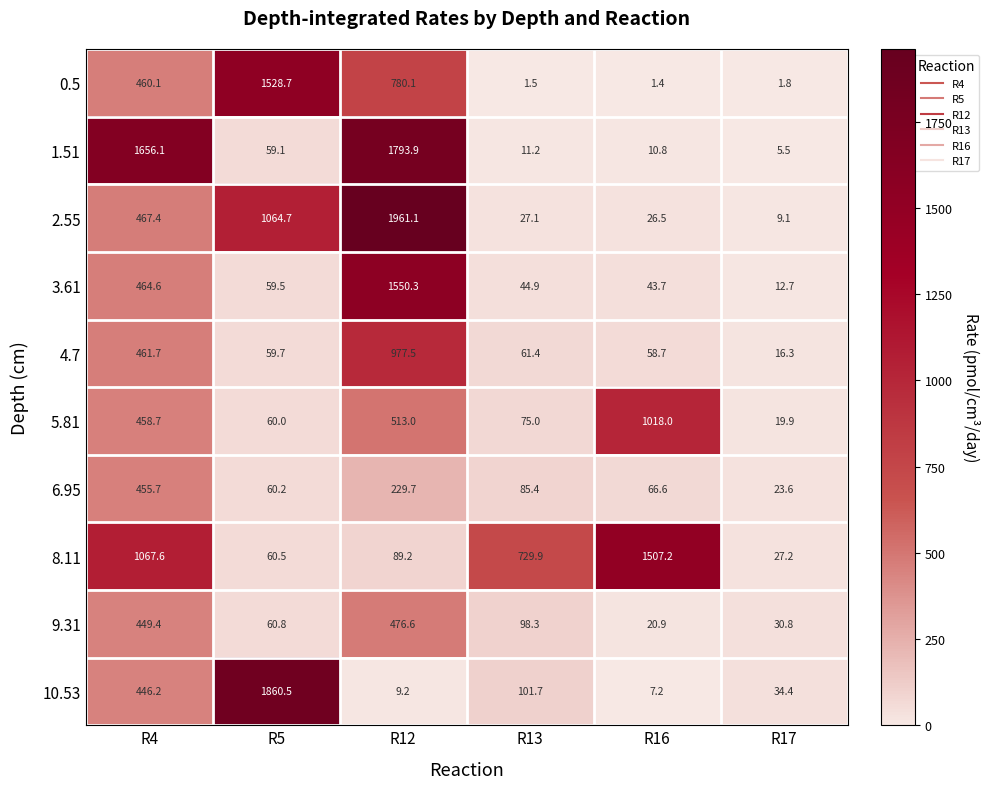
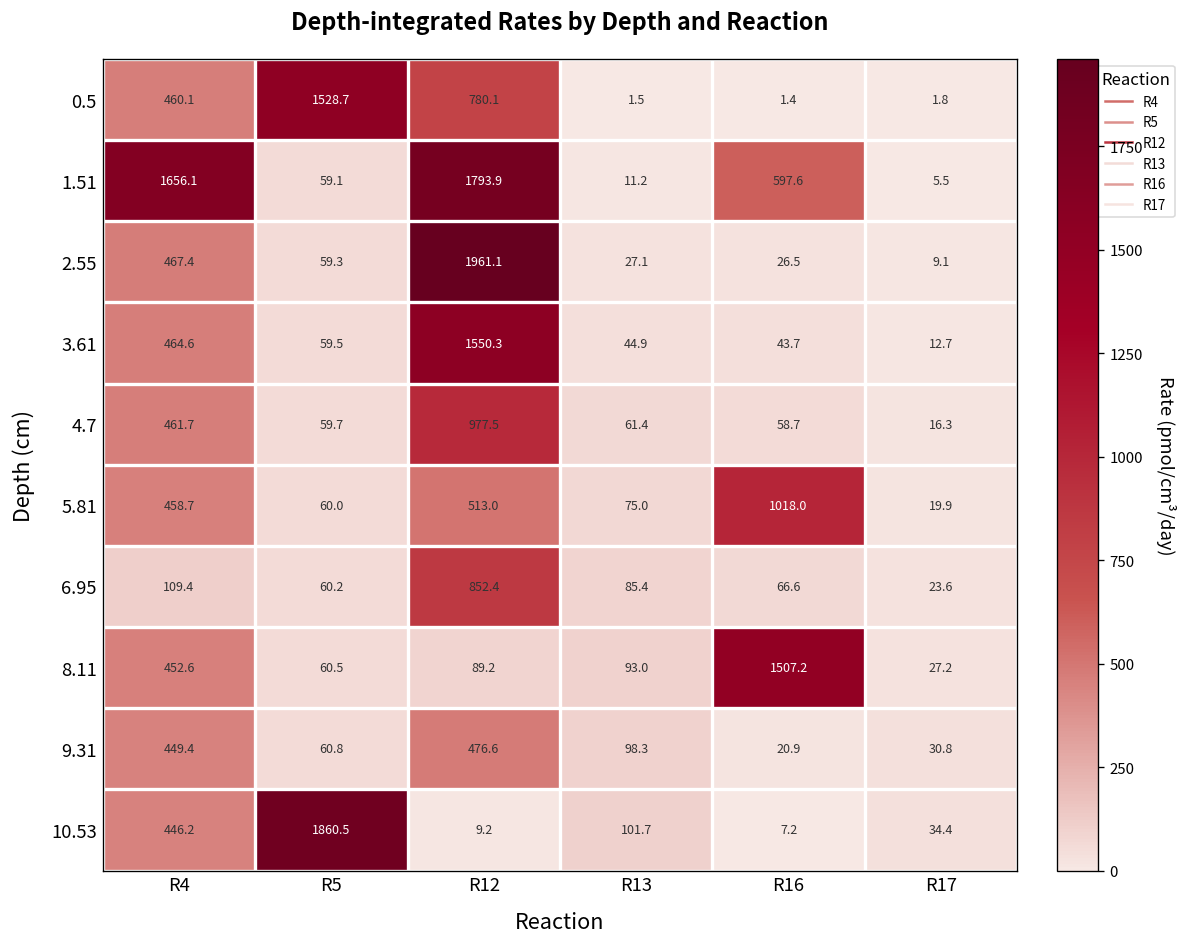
1.51, R16: 10.8 -> 597.6
2.55, R5: 1064.7 -> 59.3
6.95, R4: 455.7 -> 109.4
6.95, R12: 229.7 -> 852.4
8.11, R4: 1067.6 -> 452.6
8.11, R13: 729.9 -> 93.0
